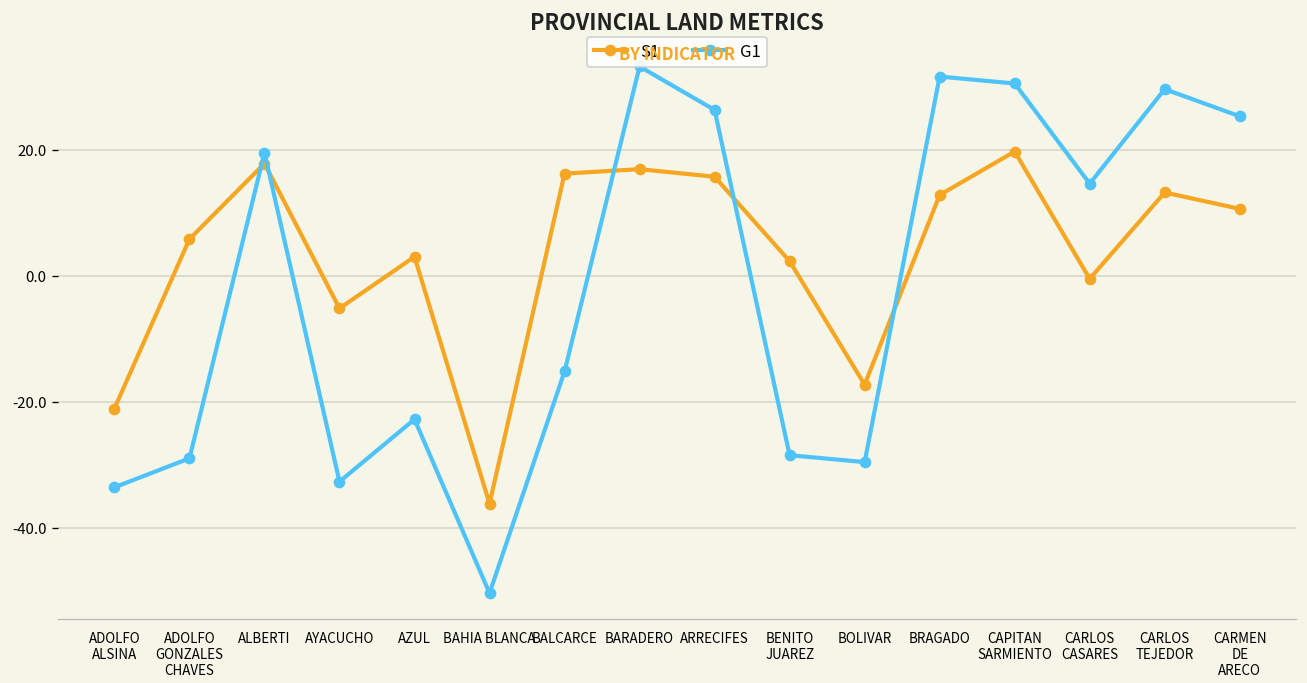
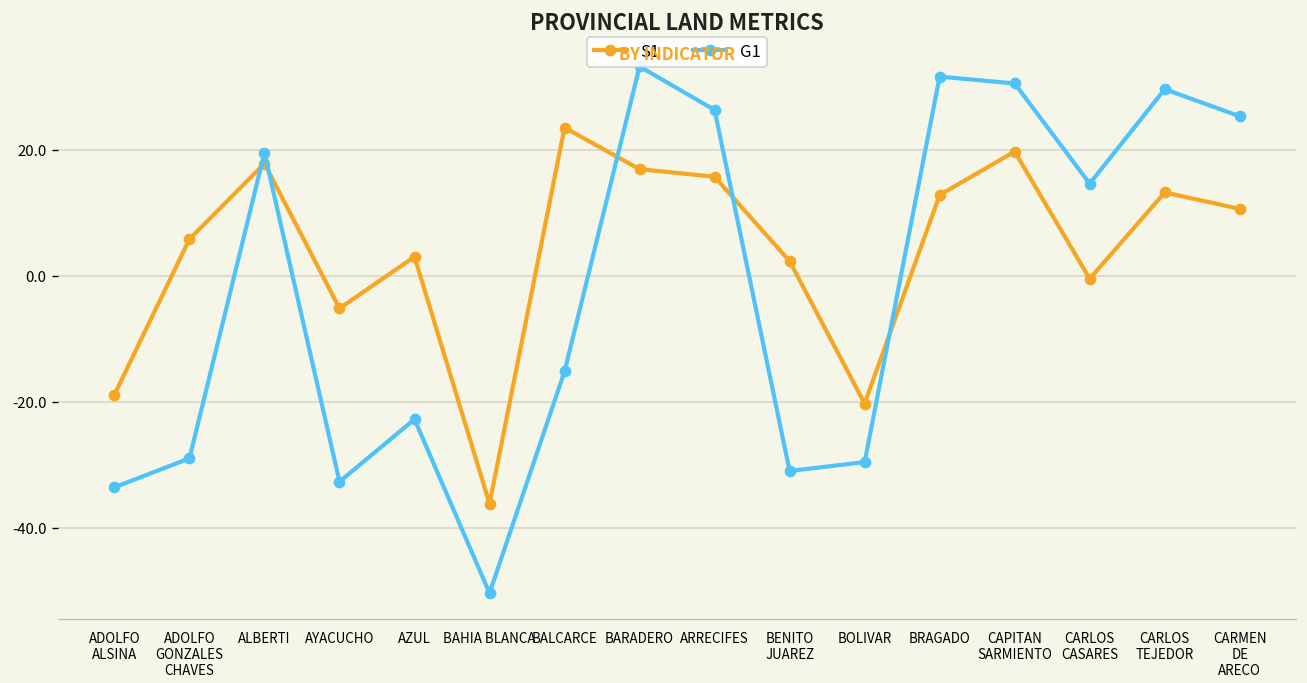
S1, ADOLFO ALSINA: -21 -> -19
S1, BALCARCE: 16 -> 24
G1, BENITO JUAREZ: -28 -> -31
S1, BOLIVAR: -17 -> -20
